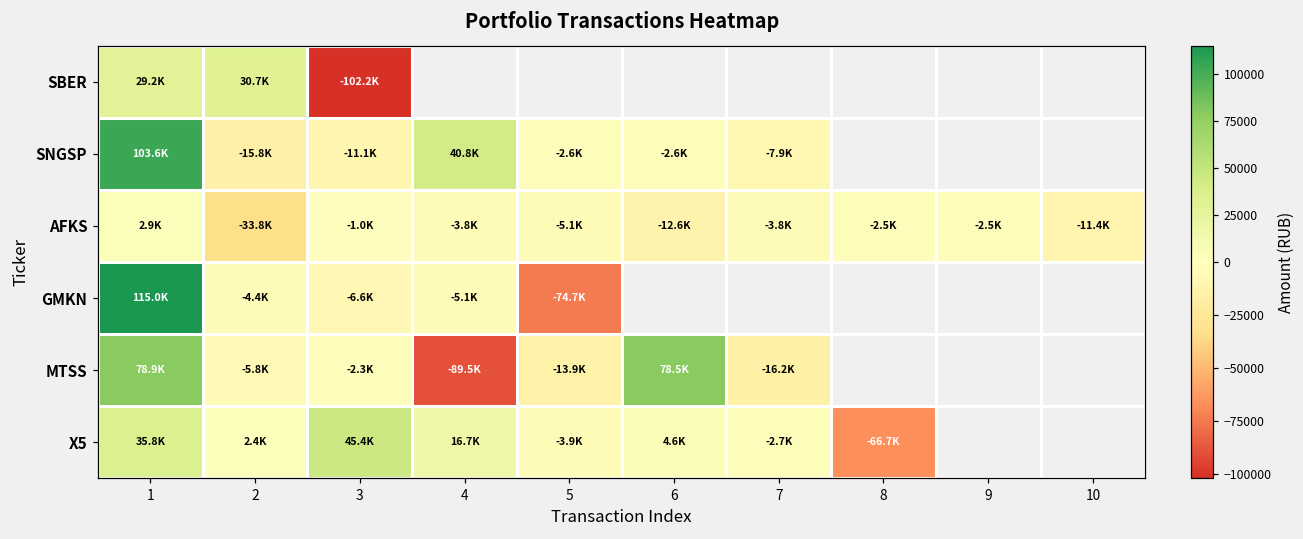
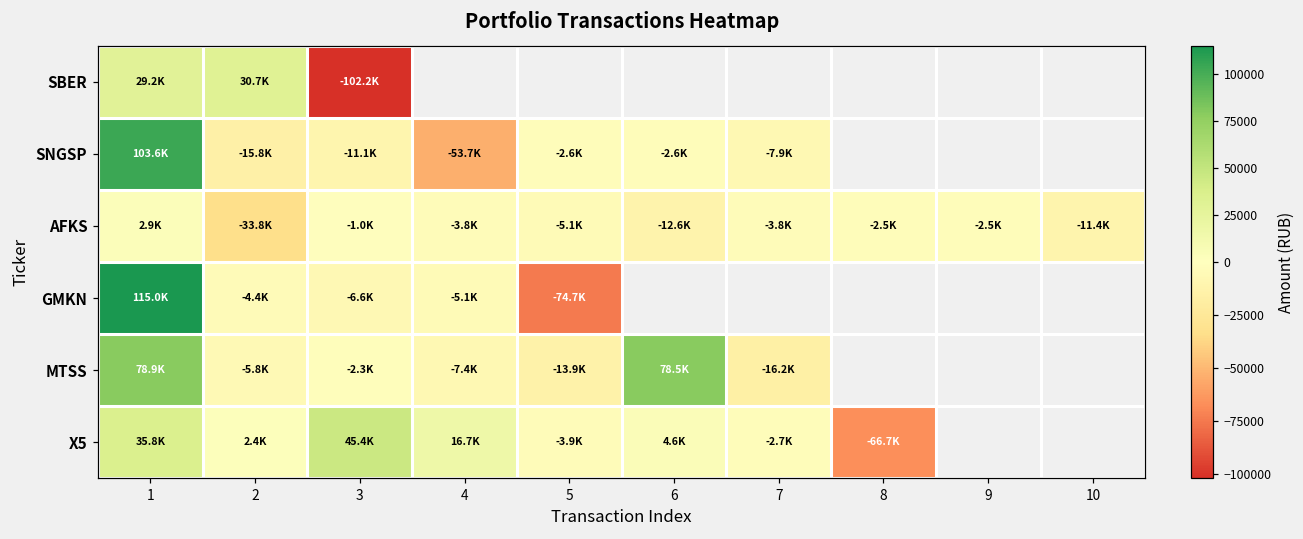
SNGSP, 4: 40.8K -> -53.7K
MTSS, 4: -89.5K -> -7.4K
